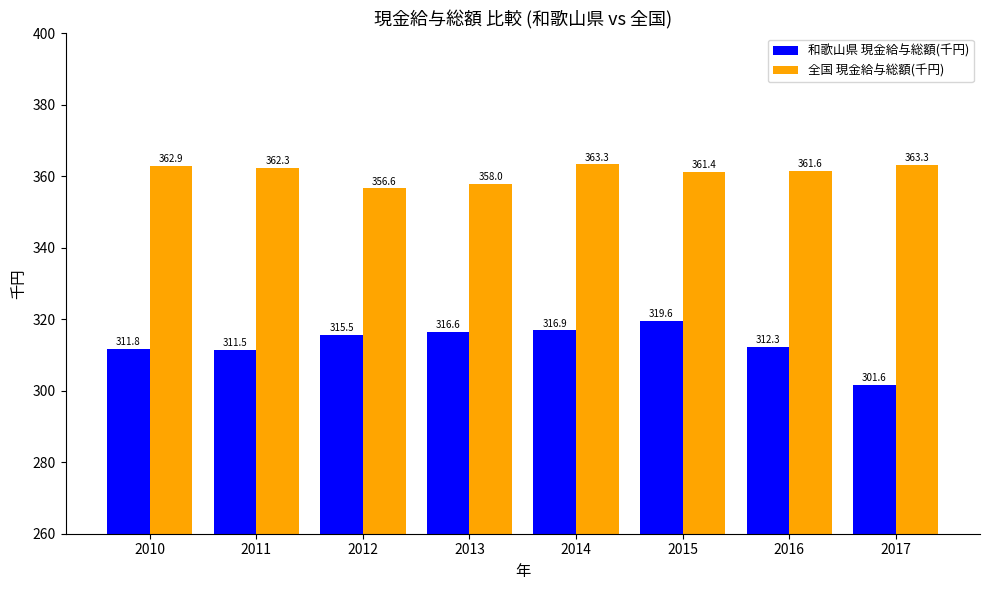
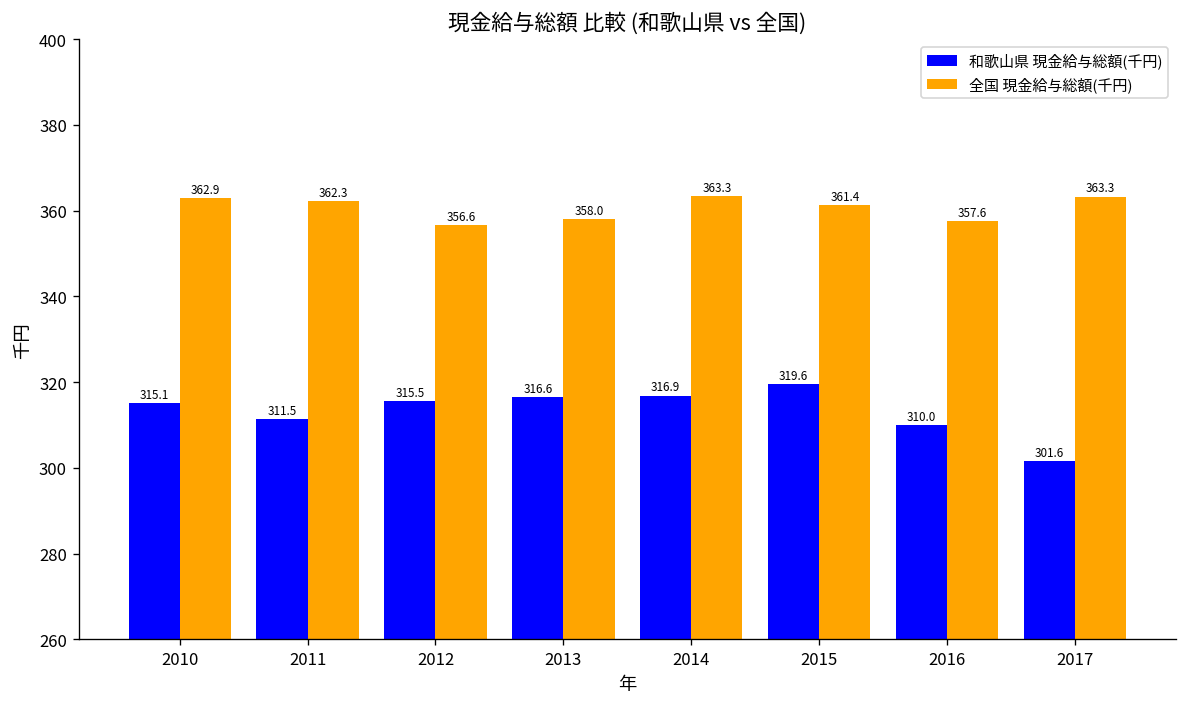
和歌山県 現金給与総額(千円), 2010: 311.8 -> 315.1
和歌山県 現金給与総額(千円), 2016: 312.3 -> 310.0
全国 現金給与総額(千円), 2016: 361.6 -> 357.6
